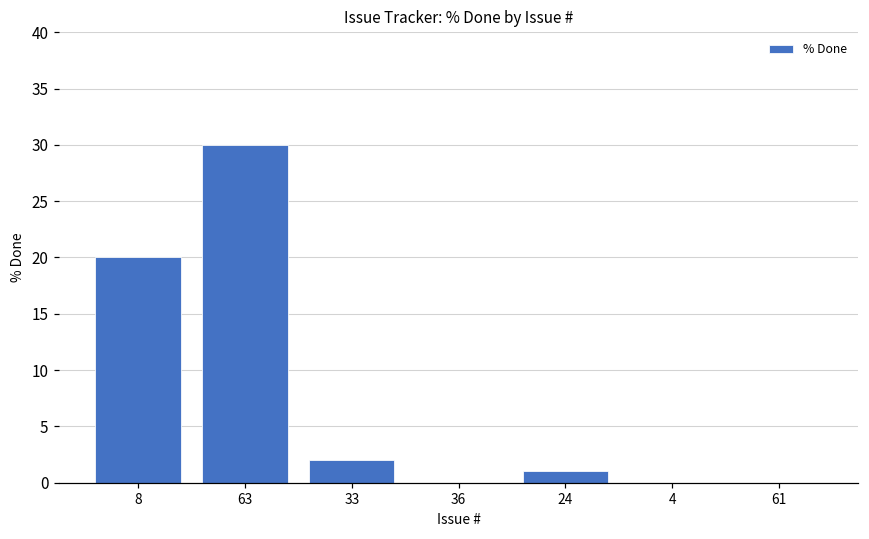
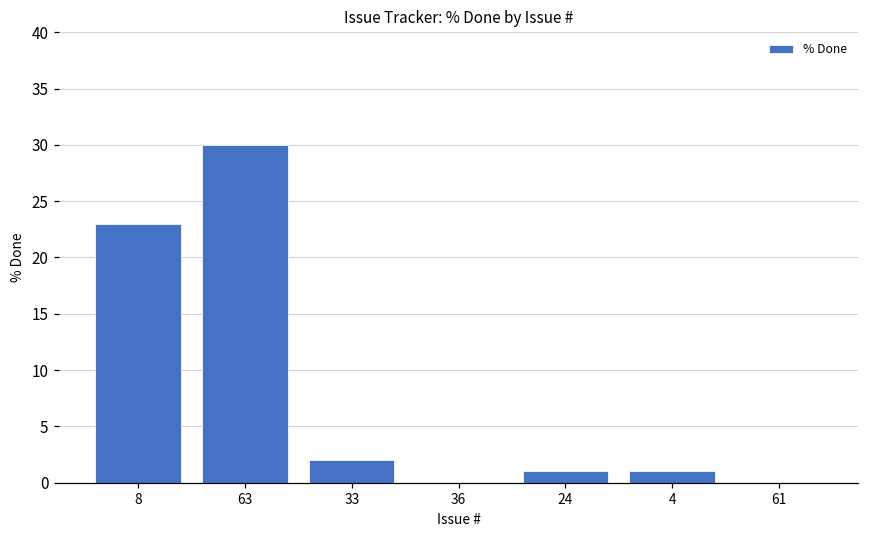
8: 20 -> 23
4: 0 -> 1
